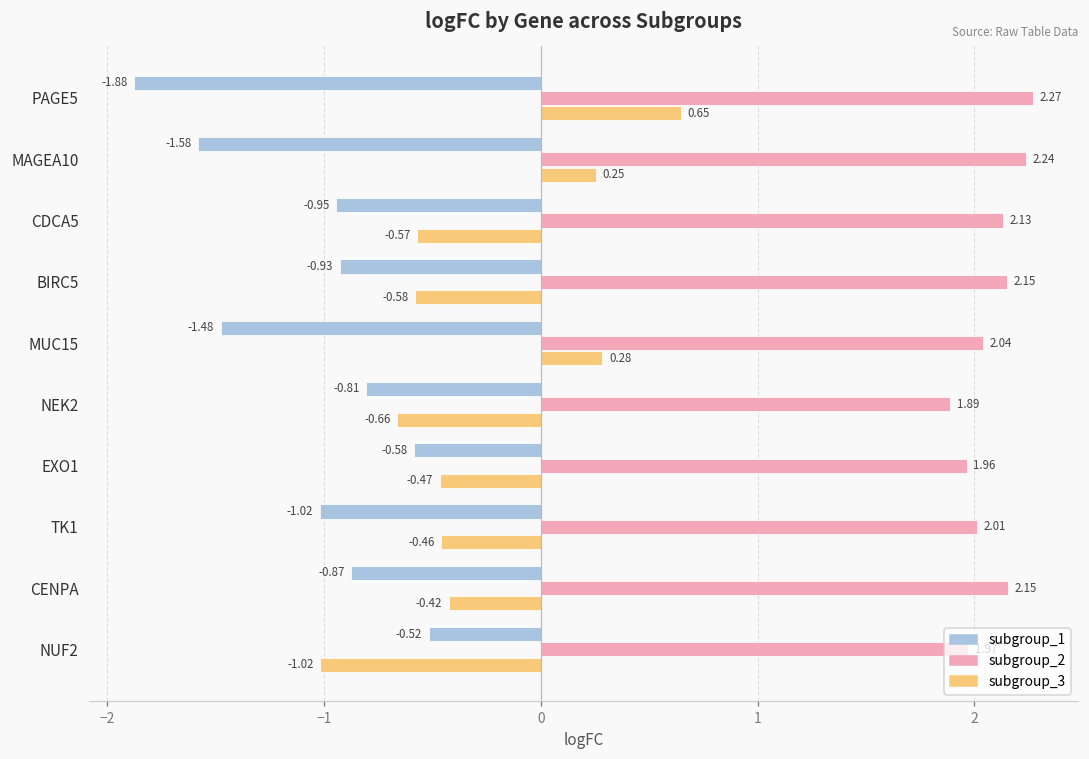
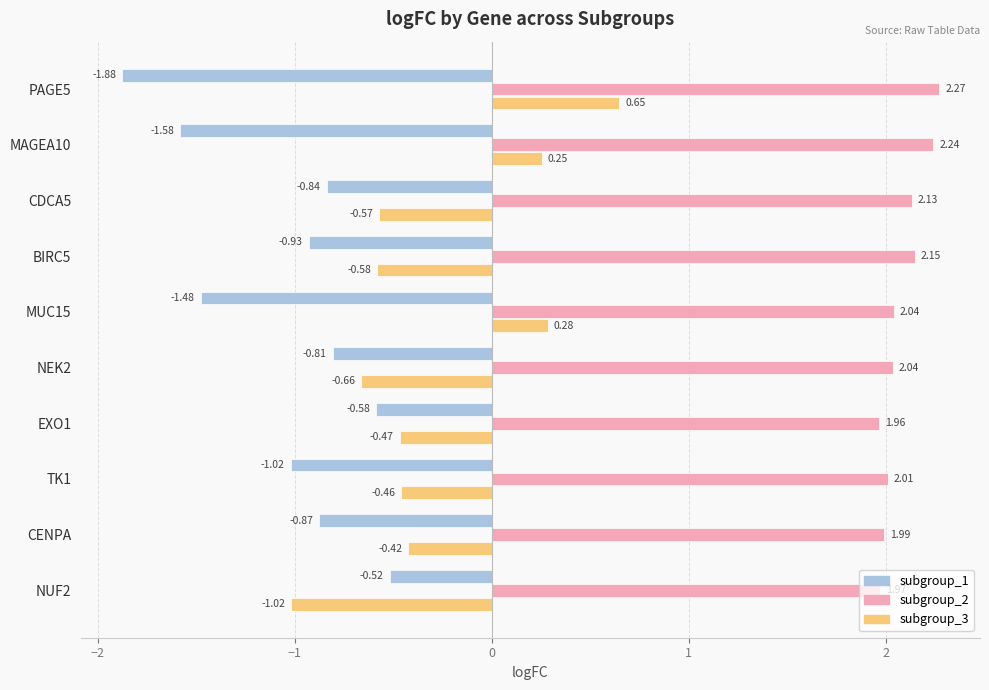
subgroup_1, CDCA5: -0.95 -> -0.84
subgroup_2, NEK2: 1.89 -> 2.04
subgroup_2, CENPA: 2.15 -> 1.99
